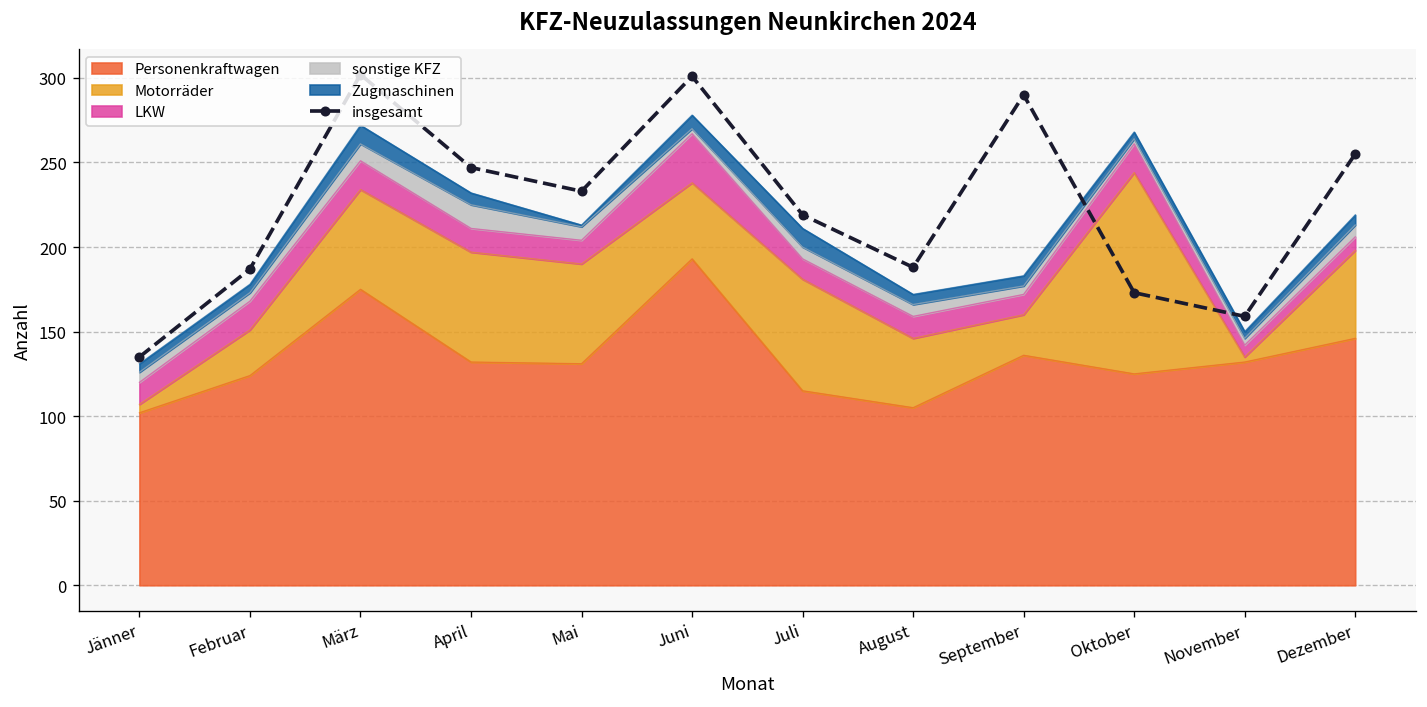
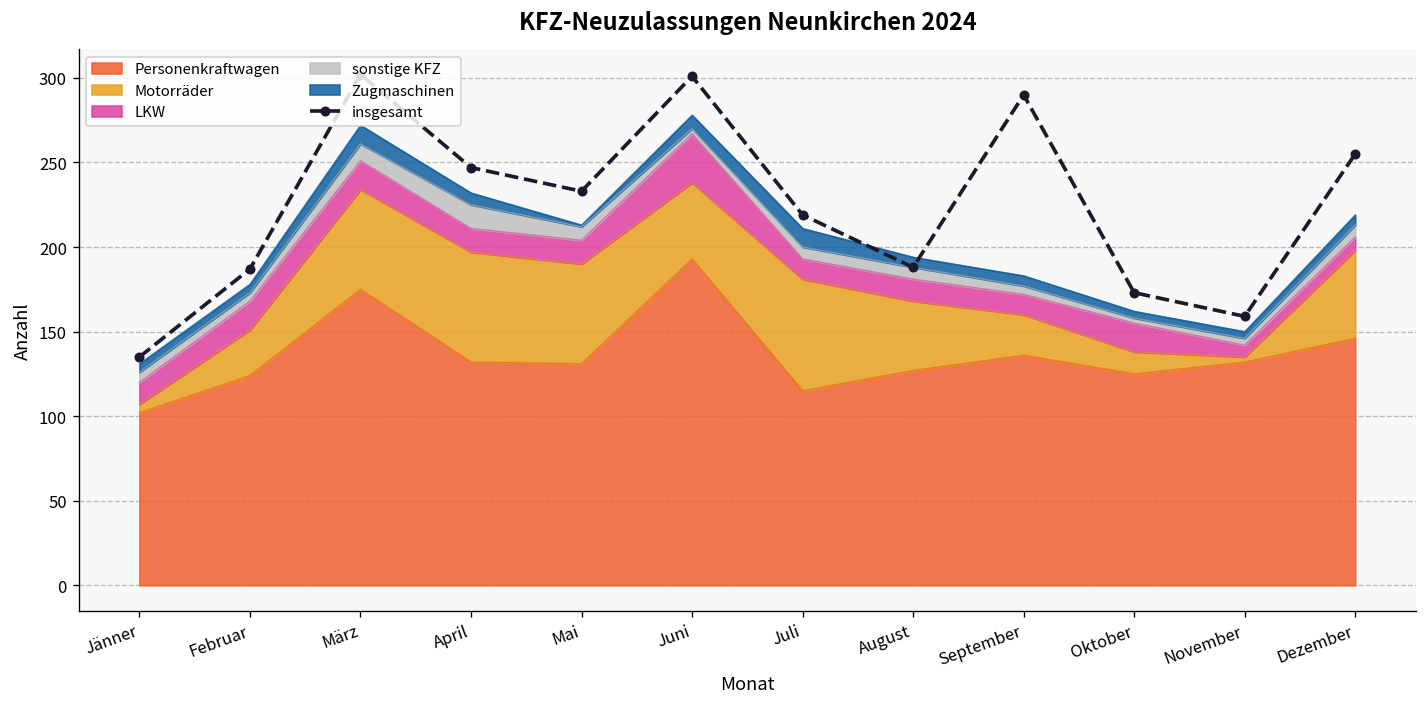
Personenkraftwagen, August: 105 -> 127
Motorräder, Oktober: 119 -> 13
